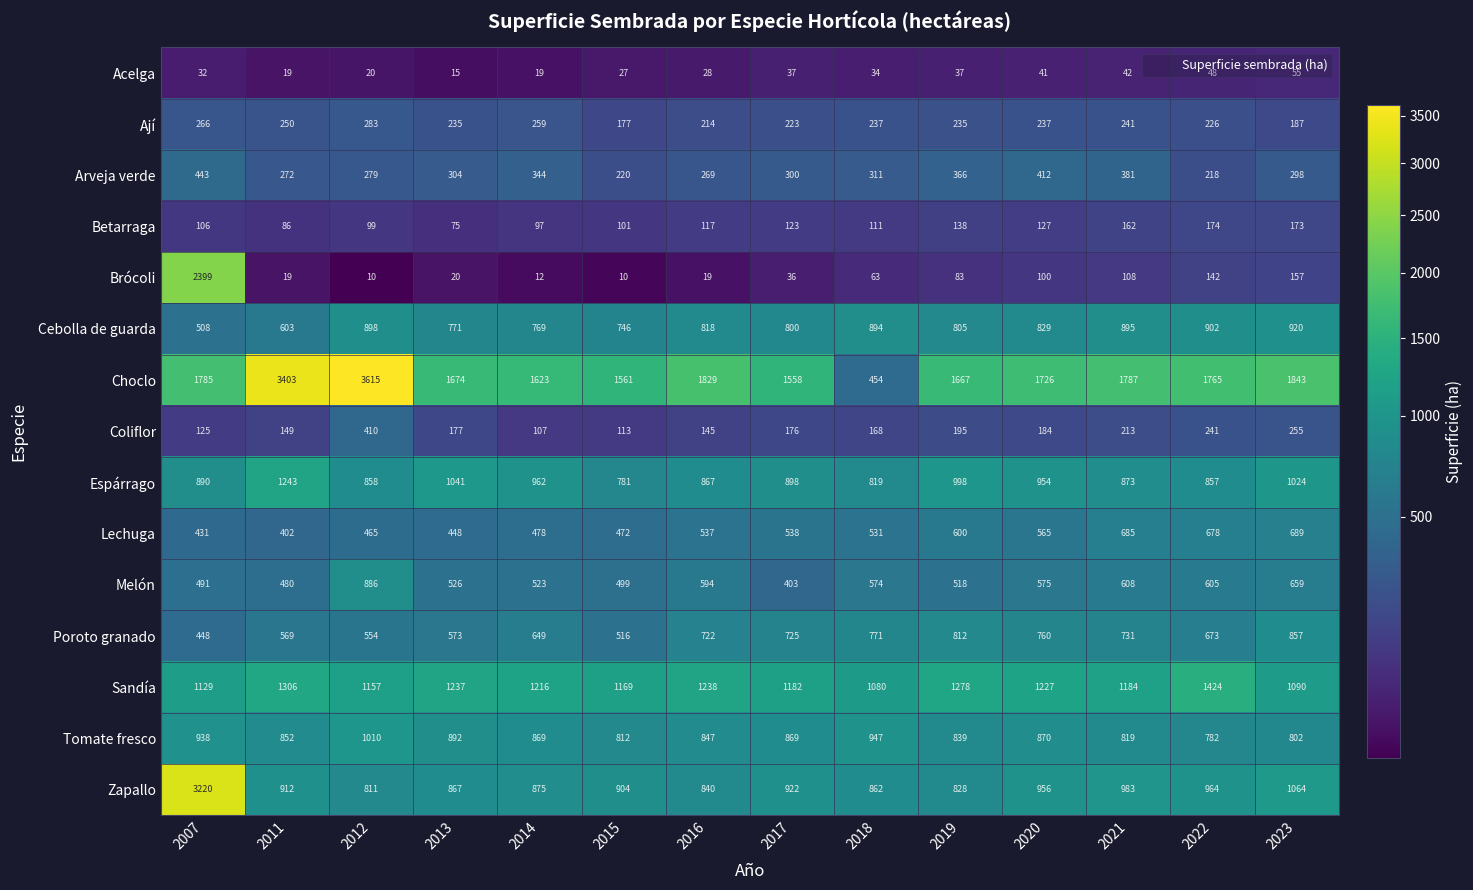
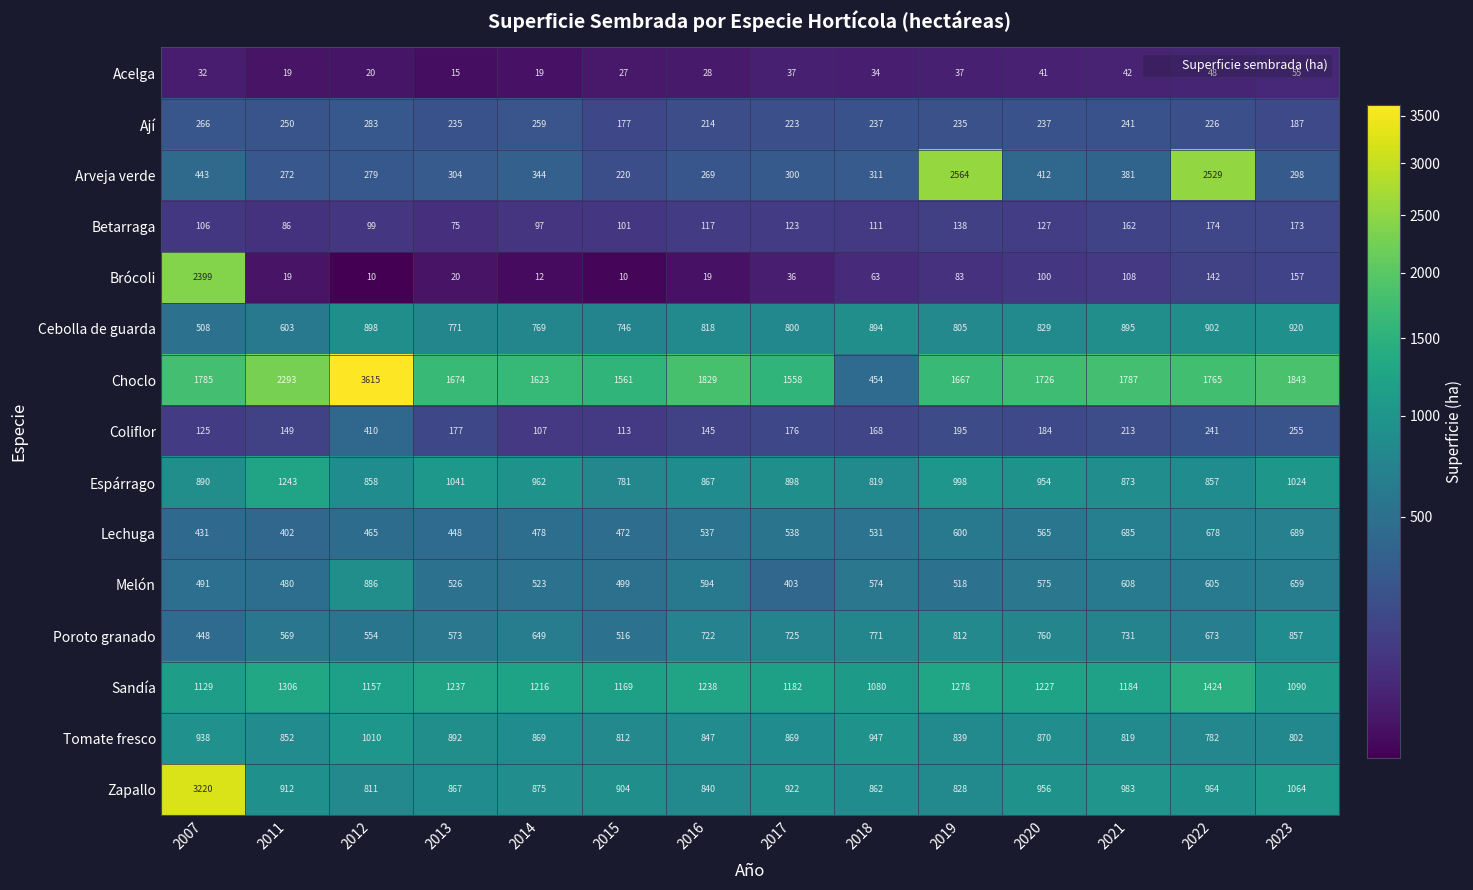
Arveja verde, 2019: 366 -> 2564
Arveja verde, 2022: 218 -> 2529
Choclo, 2011: 3403 -> 2293
